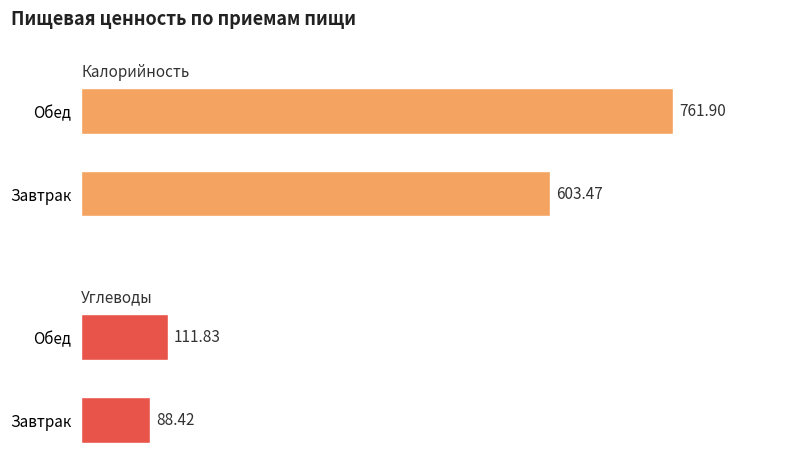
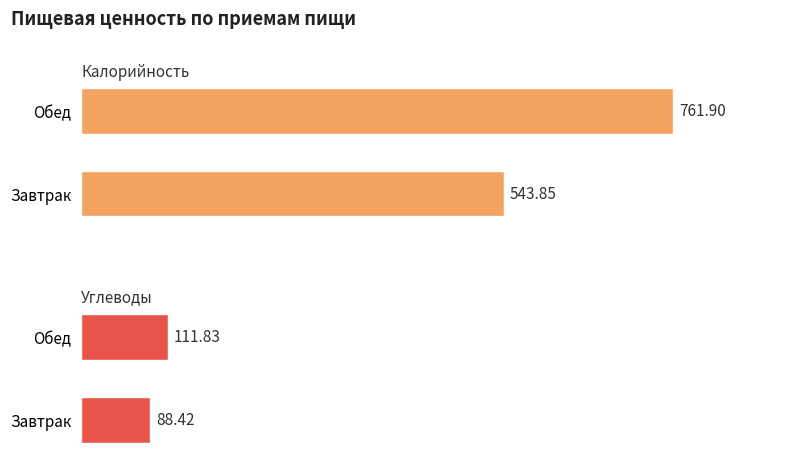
Калорийность, Завтрак: 603.47 -> 543.85
